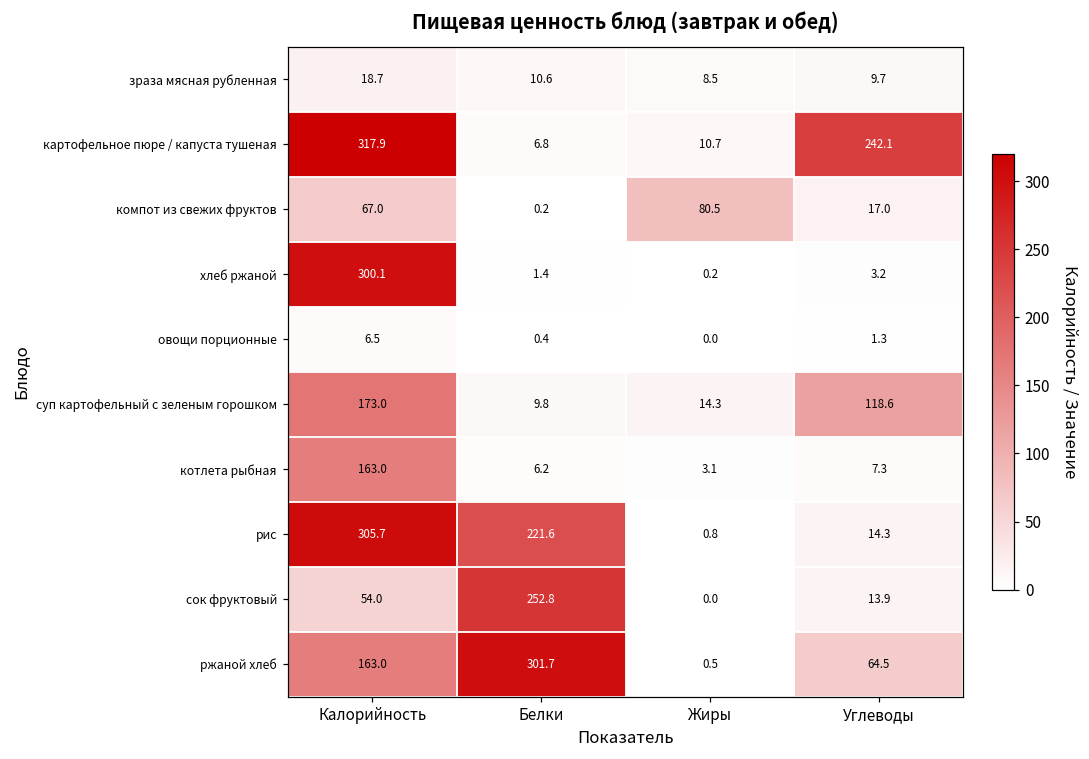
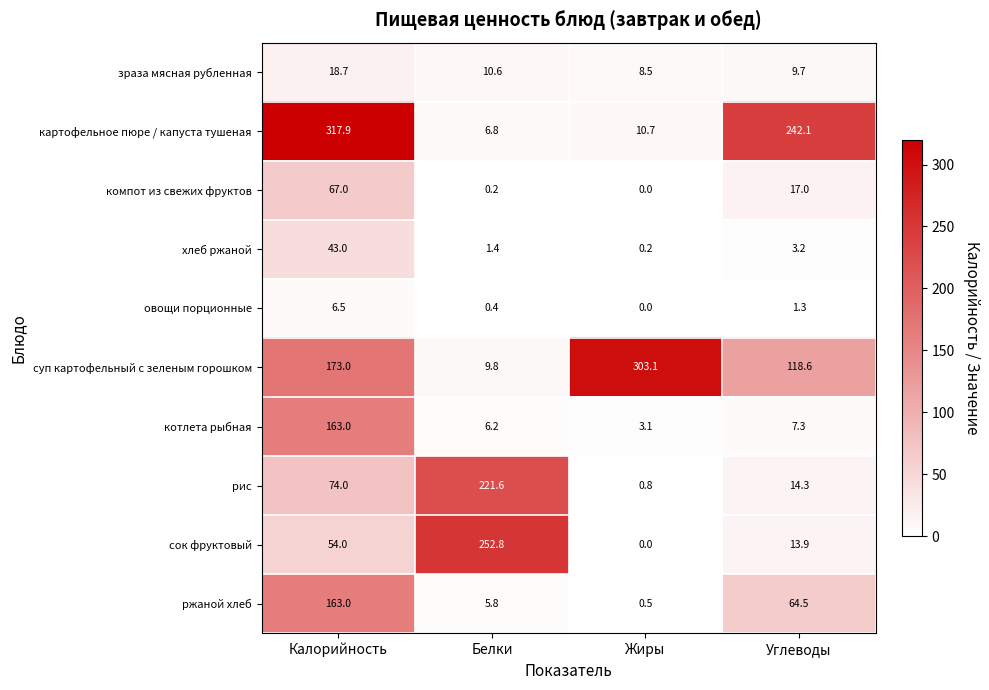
компот из свежих фруктов, Жиры: 80.5 -> 0.0
хлеб ржаной, Калорийность: 300.1 -> 43.0
суп картофельный с зеленым горошком, Жиры: 14.3 -> 303.1
рис, Калорийность: 305.7 -> 74.0
ржаной хлеб, Белки: 301.7 -> 5.8
